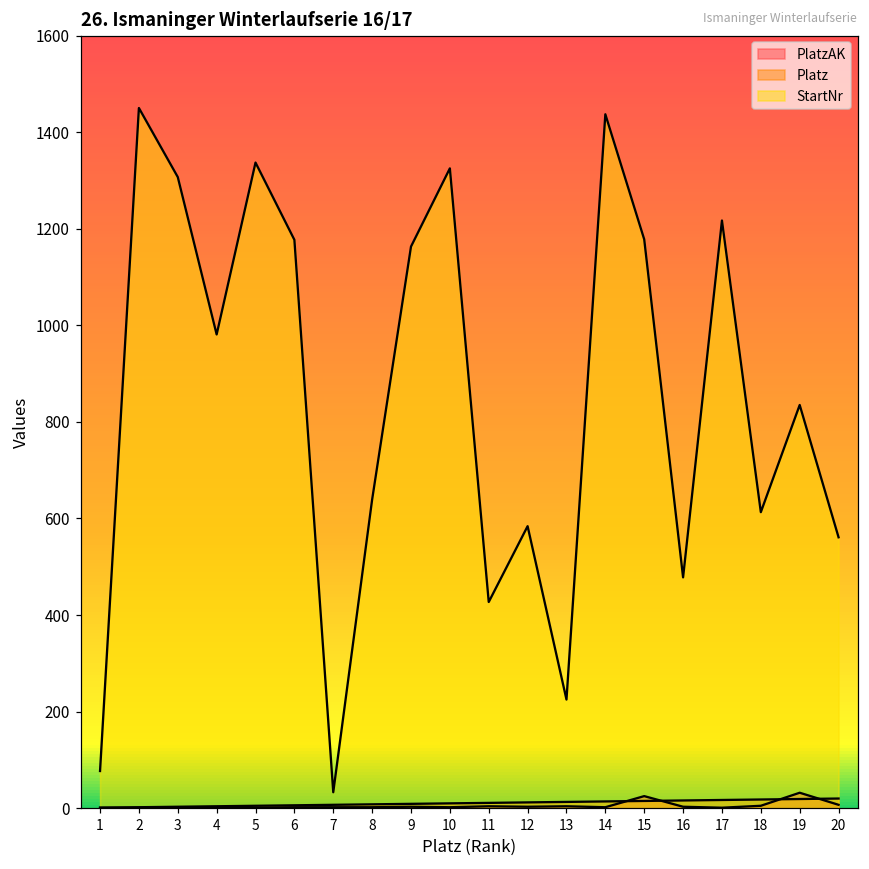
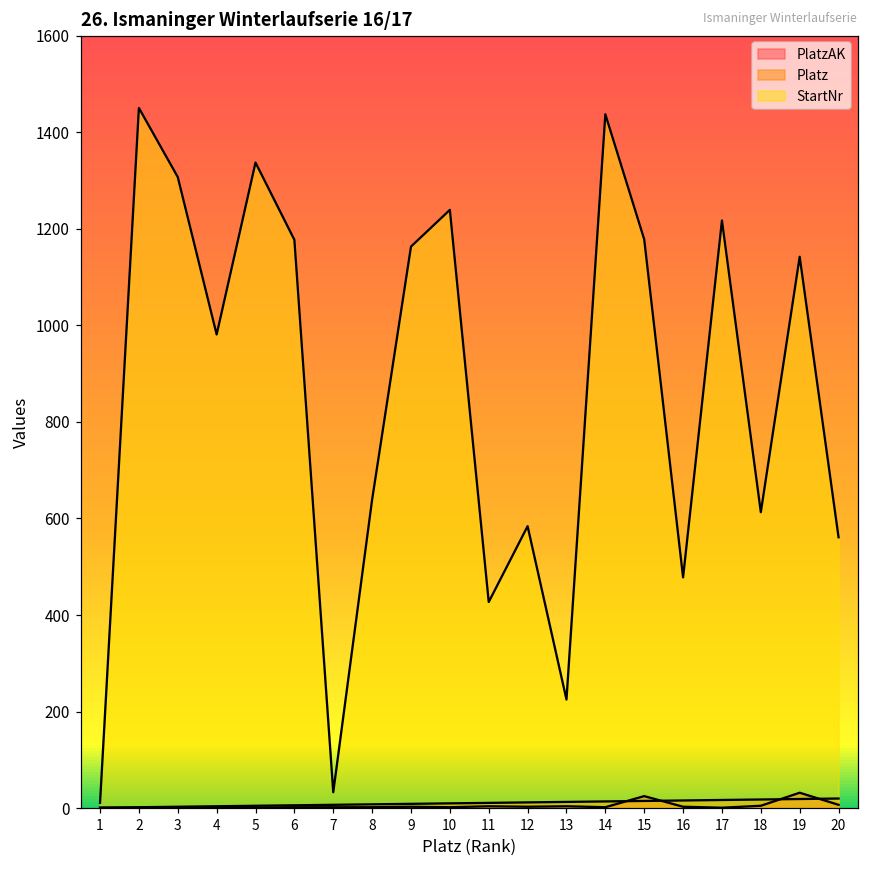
StartNr, 1: 80 -> 10
StartNr, 10: 1330 -> 1240
StartNr, 19: 840 -> 1140
